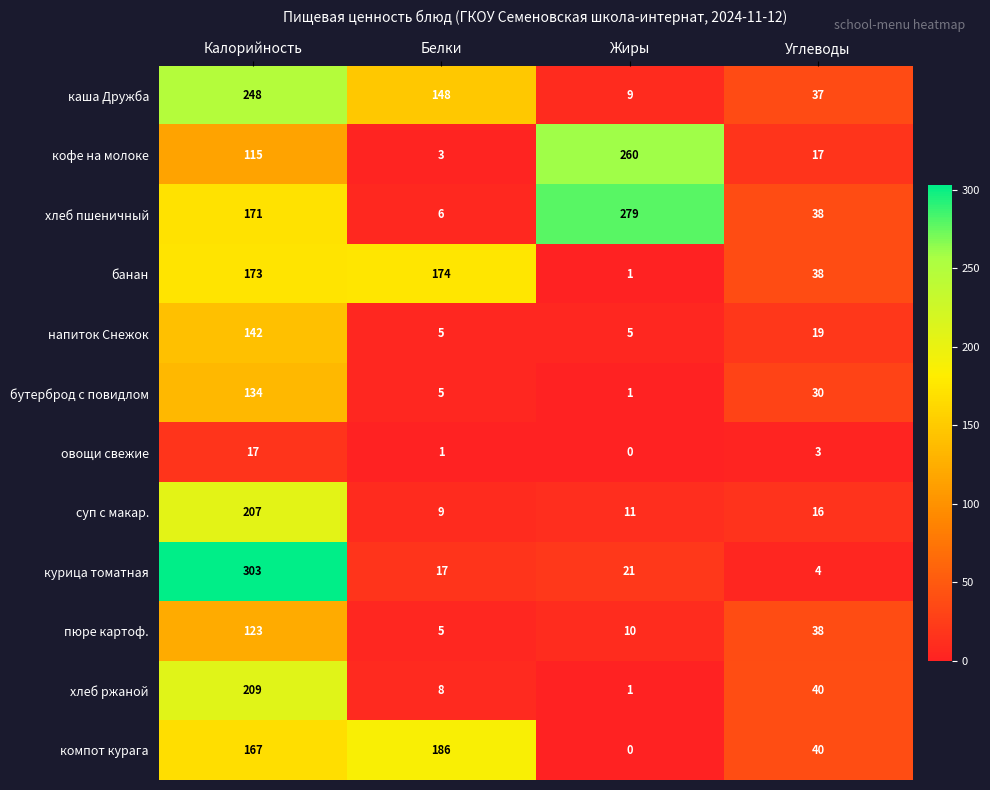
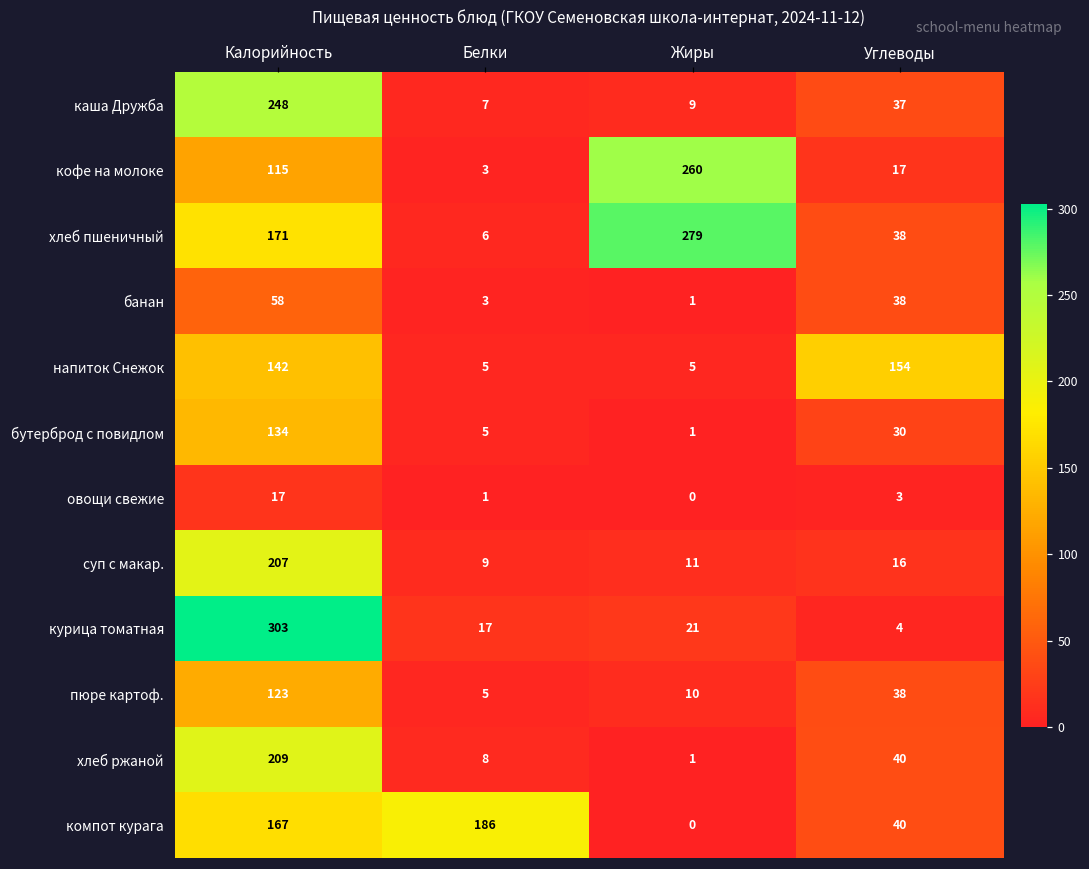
каша Дружба, Белки: 148 -> 7
банан, Калорийность: 173 -> 58
банан, Белки: 174 -> 3
напиток Снежок, Углеводы: 19 -> 154
